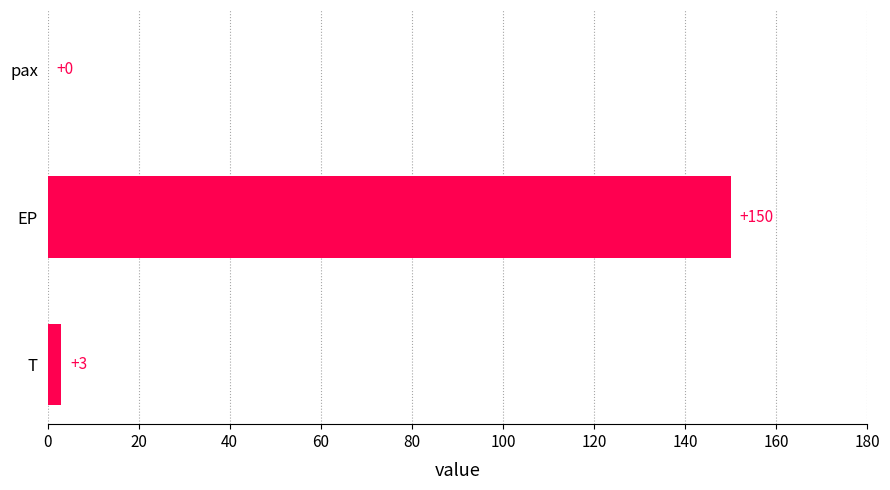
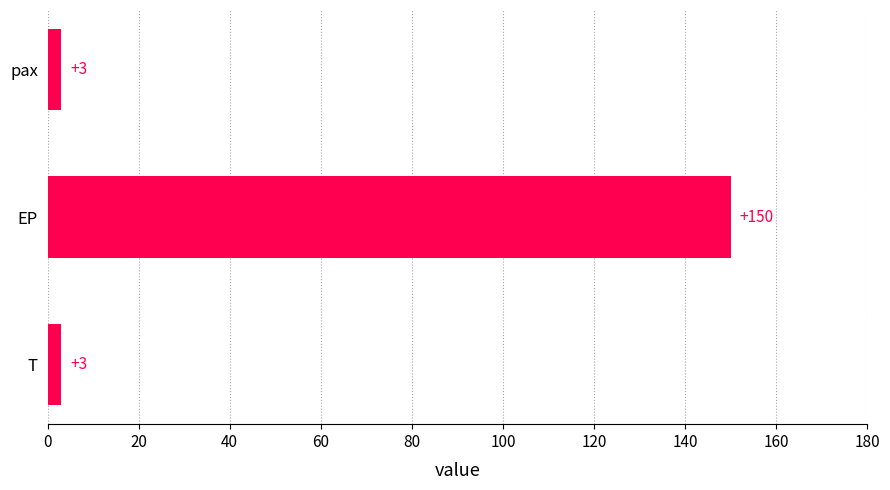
pax: +0 -> +3
